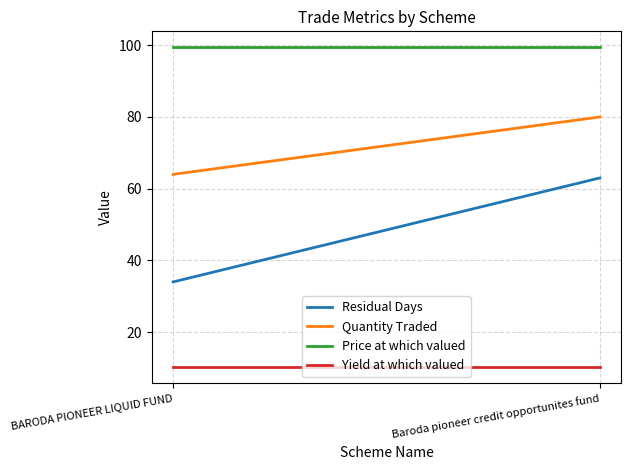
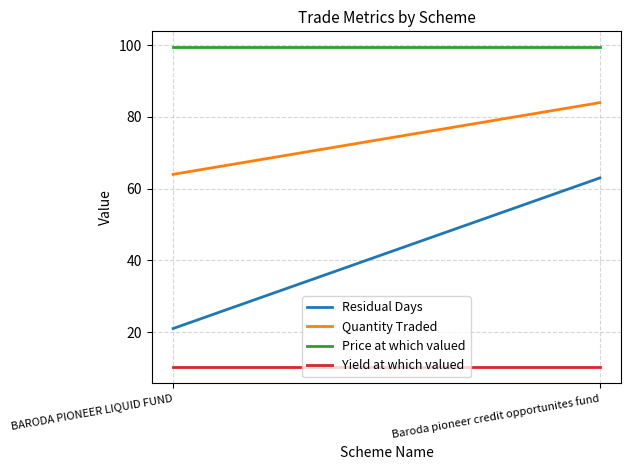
Residual Days, BARODA PIONEER LIQUID FUND: 34 -> 21
Quantity Traded, Baroda pioneer credit opportunites fund: 80 -> 84
